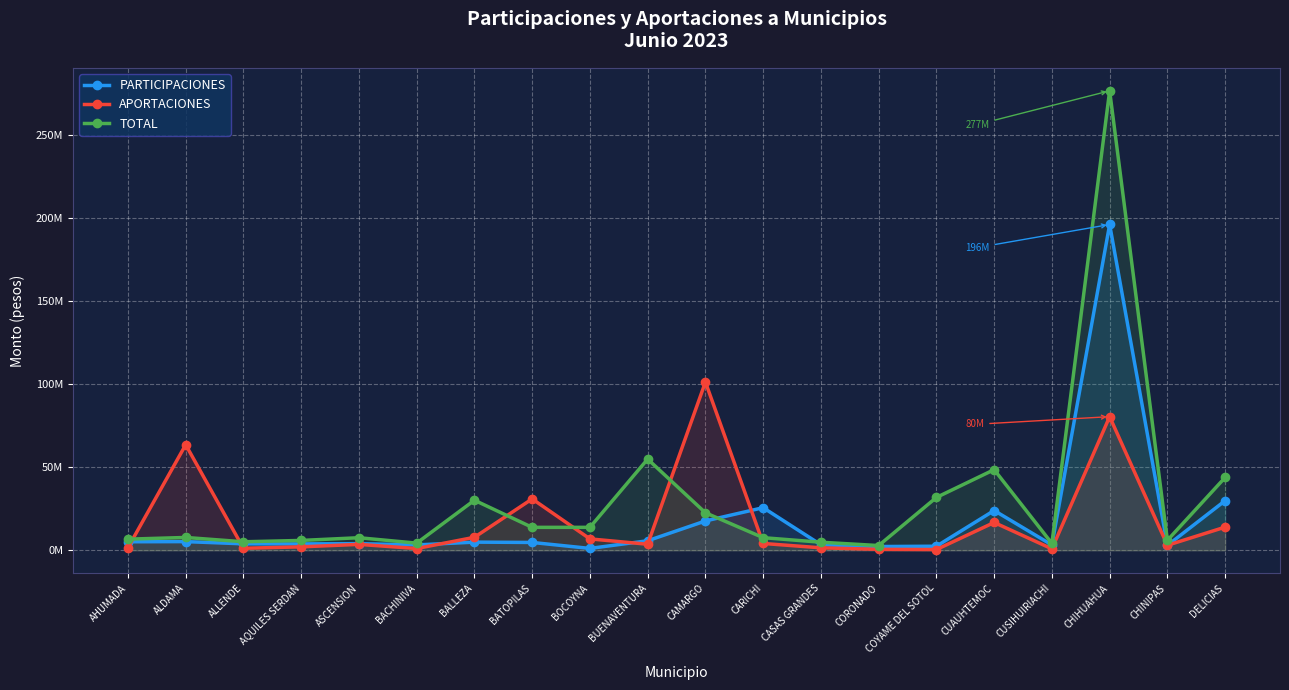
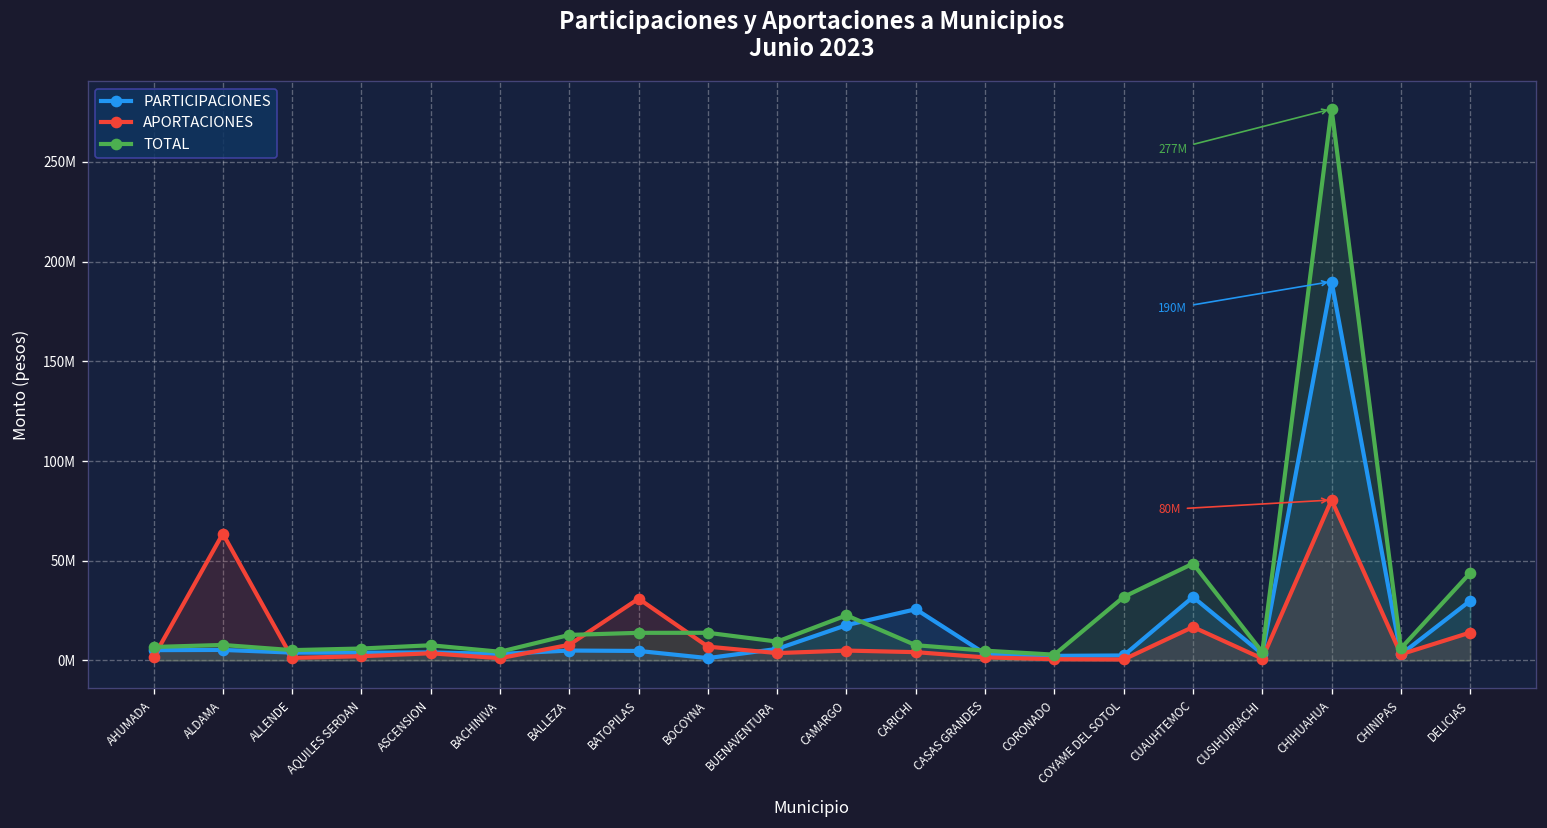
TOTAL, BALLEZA: 30000000 -> 13000000
TOTAL, BUENAVENTURA: 55000000 -> 9000000
APORTACIONES, CAMARGO: 101000000 -> 5000000
PARTICIPACIONES, CUAUHTEMOC: 24000000 -> 32000000
PARTICIPACIONES, CHIHUAHUA: 196M -> 190M
